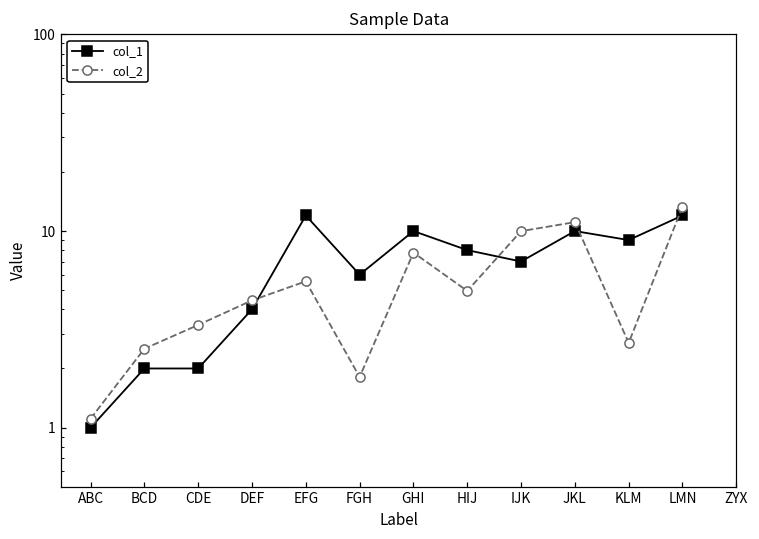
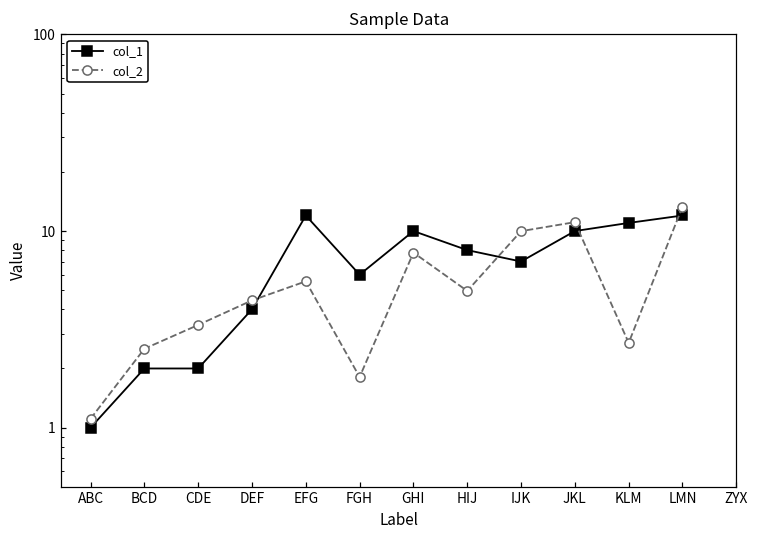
col_1, KLM: 9 -> 11
